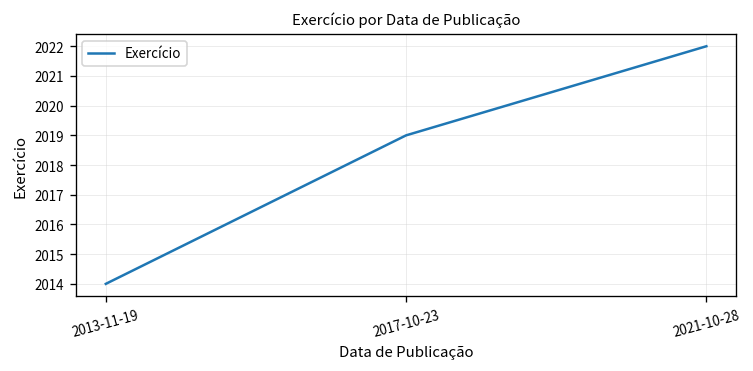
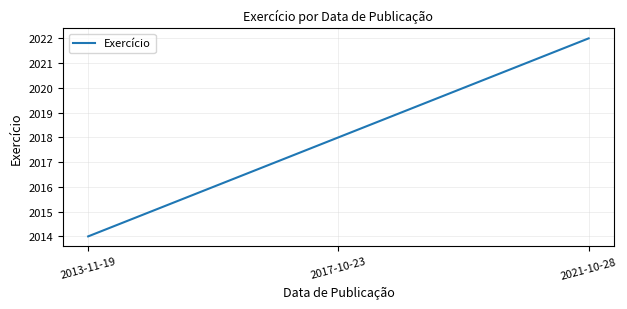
2017-10-23: 2019 -> 2018
